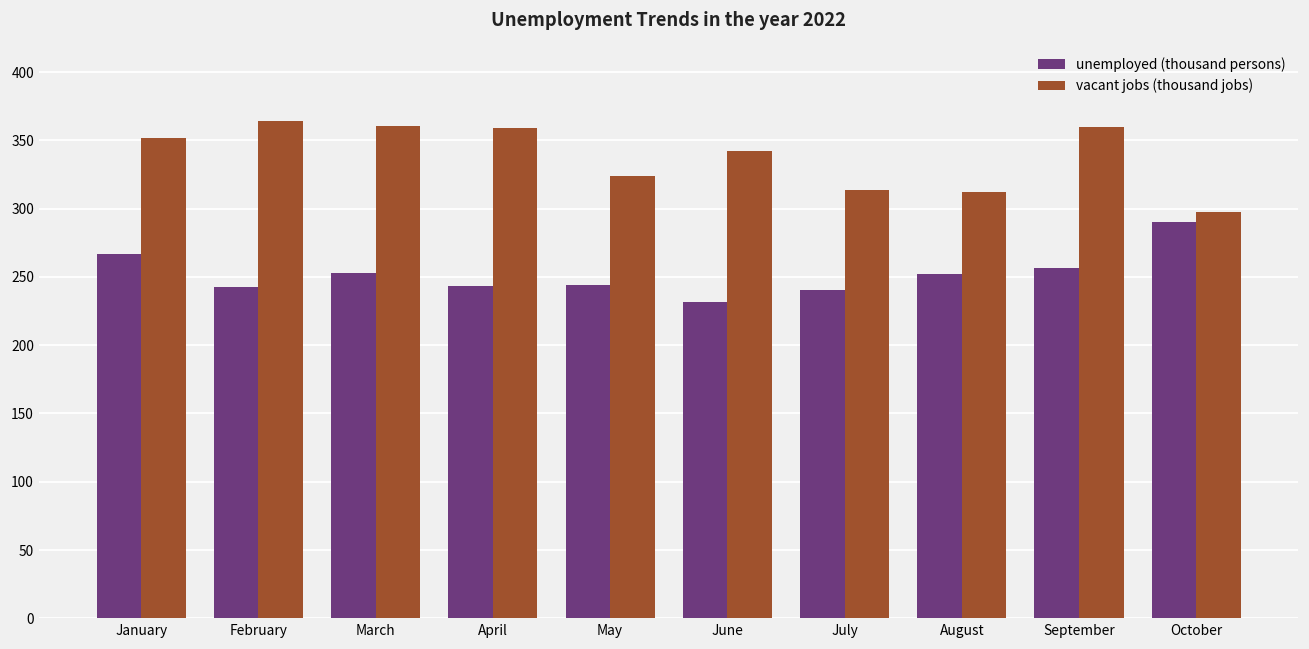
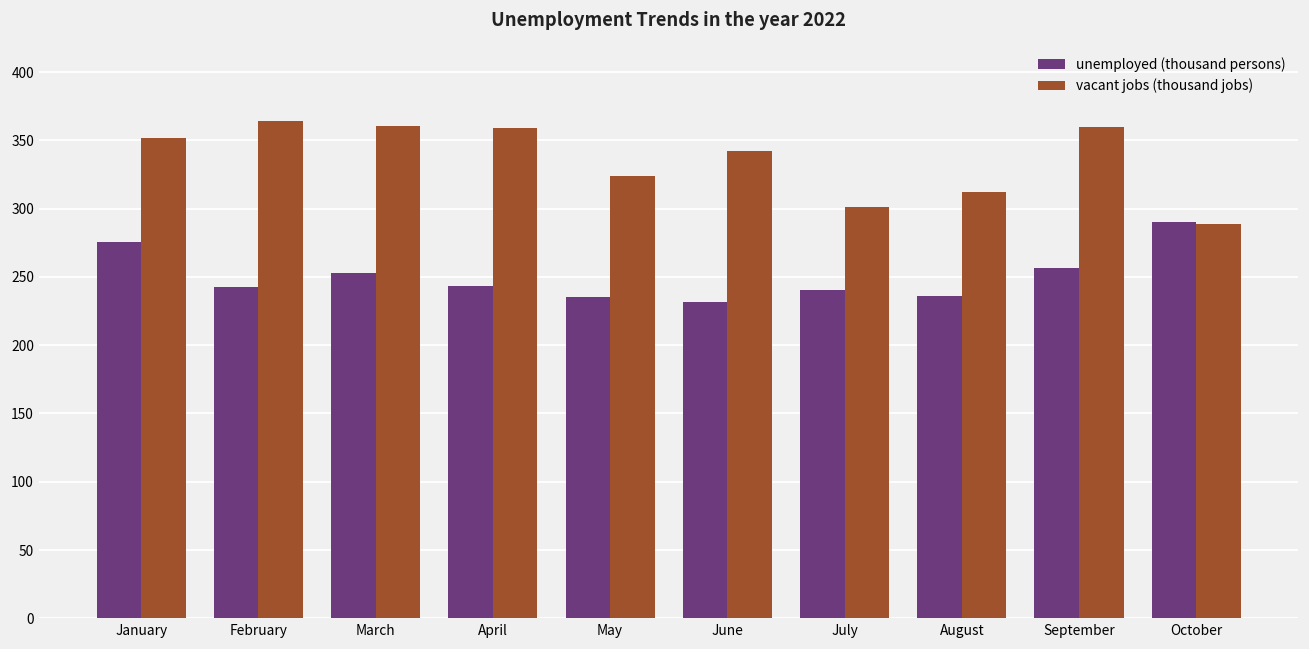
unemployed (thousand persons), January: 267 -> 276
unemployed (thousand persons), May: 244 -> 236
vacant jobs (thousand jobs), July: 313 -> 302
unemployed (thousand persons), August: 252 -> 236
vacant jobs (thousand jobs), October: 297 -> 289
